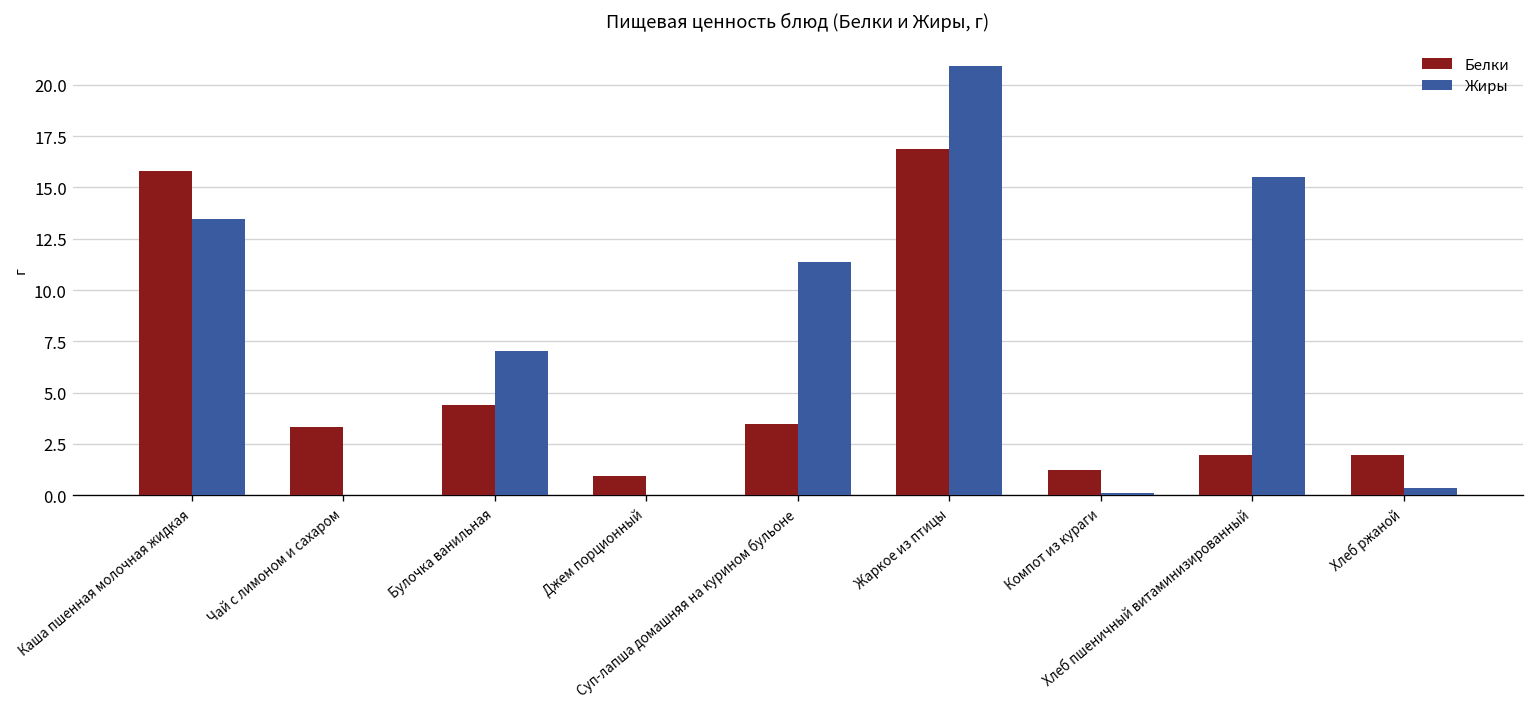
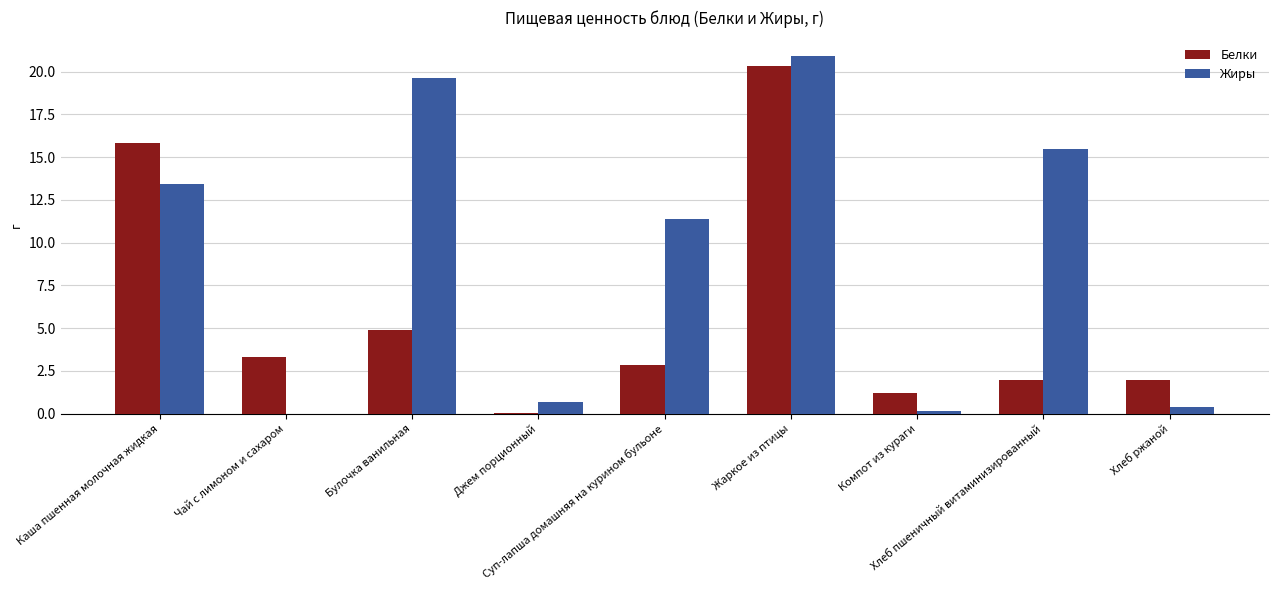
Белки, Булочка ванильная: 4.4 -> 4.9
Жиры, Булочка ванильная: 7.0 -> 19.7
Белки, Джем порционный: 0.9 -> 0.0
Жиры, Джем порционный: 0.0 -> 0.7
Белки, Суп-лапша домашняя на курином бульоне: 3.5 -> 2.8
Белки, Жаркое из птицы: 16.9 -> 20.4
